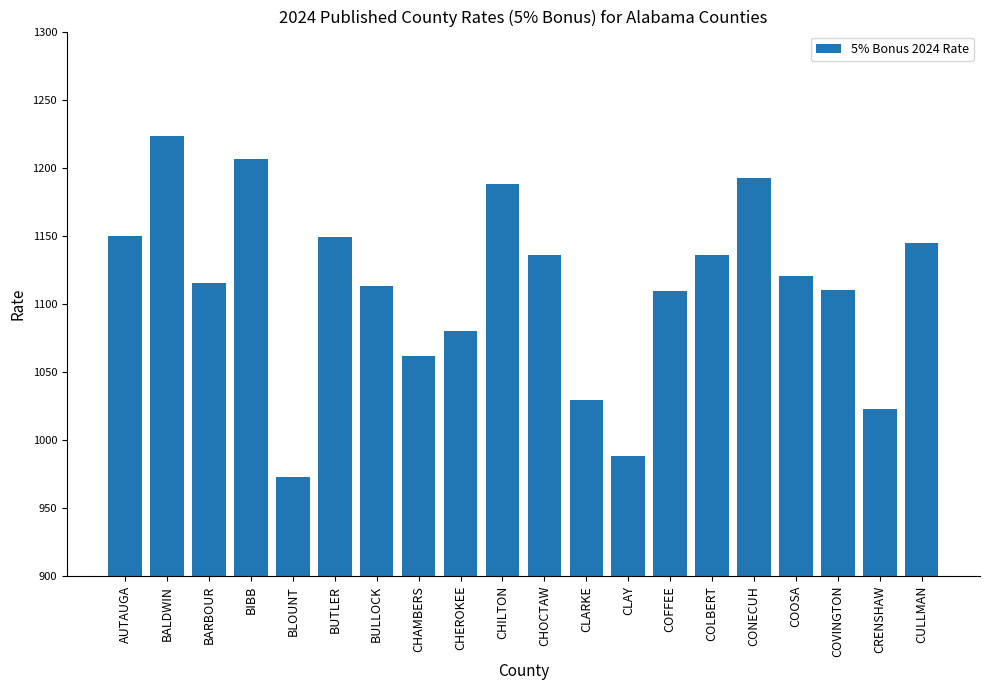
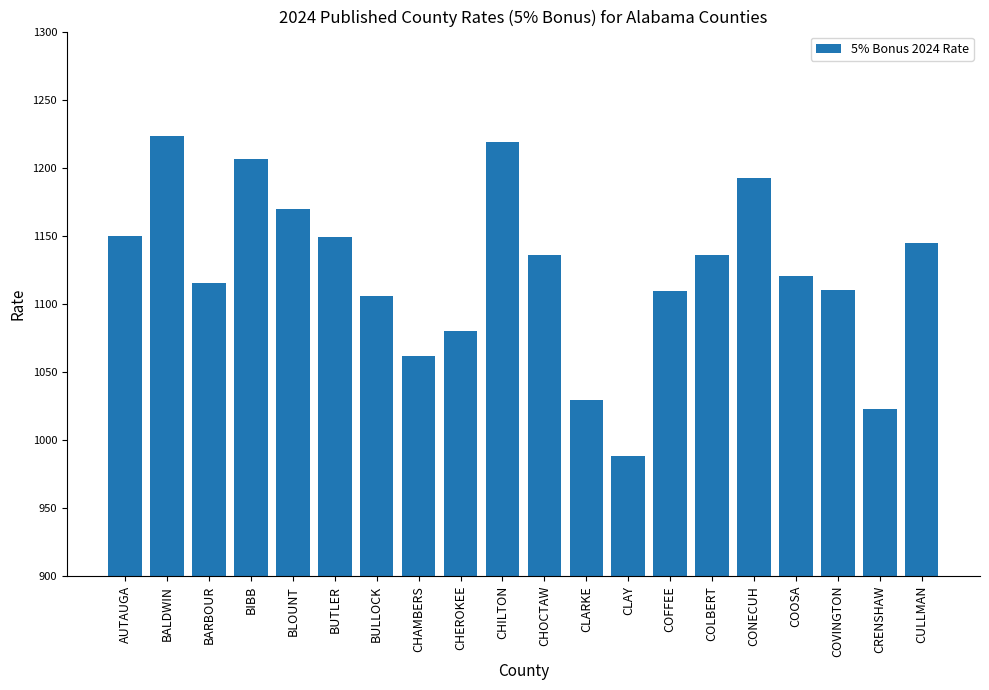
BLOUNT: 973 -> 1170
BULLOCK: 1113 -> 1105
CHILTON: 1188 -> 1219
